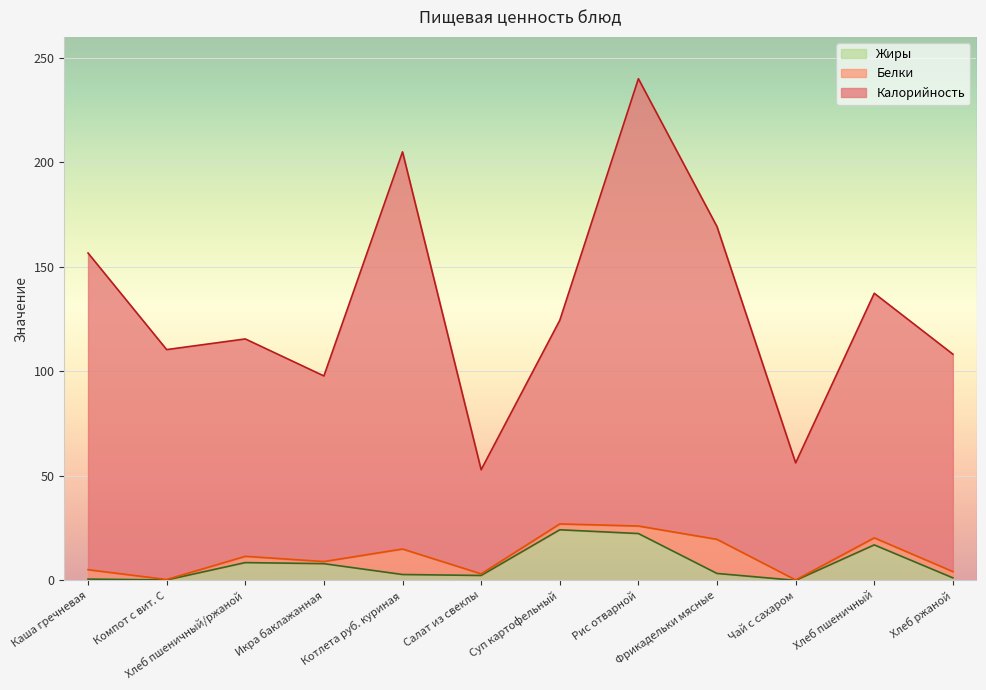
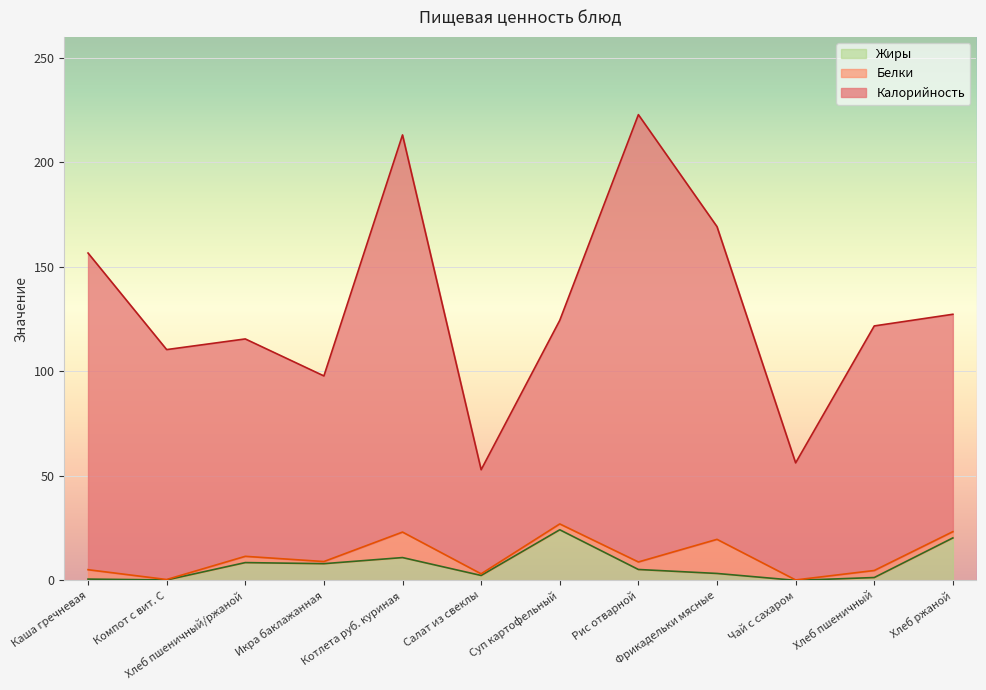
Жиры, Котлета руб. куриная: 3 -> 11
Жиры, Рис отварной: 22 -> 5
Жиры, Хлеб пшеничный: 17 -> 1
Жиры, Хлеб ржаной: 1 -> 20
